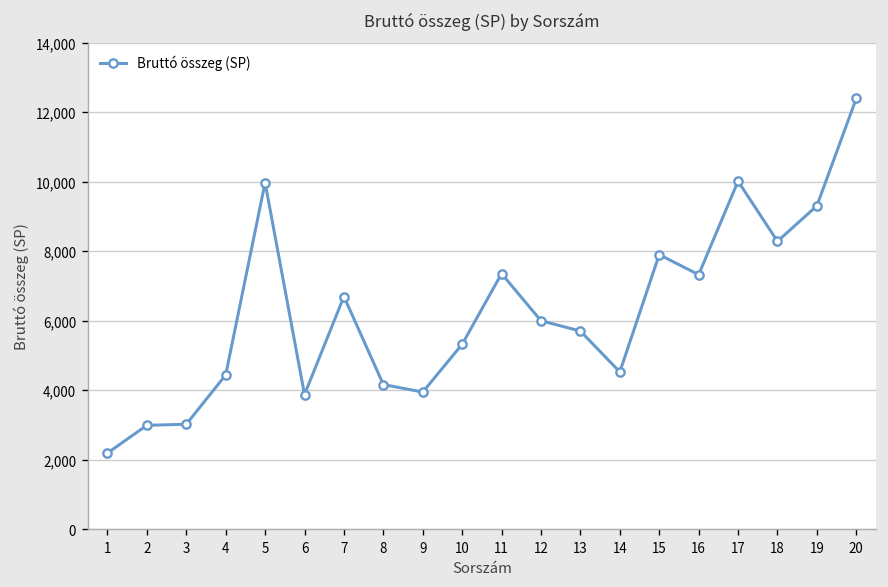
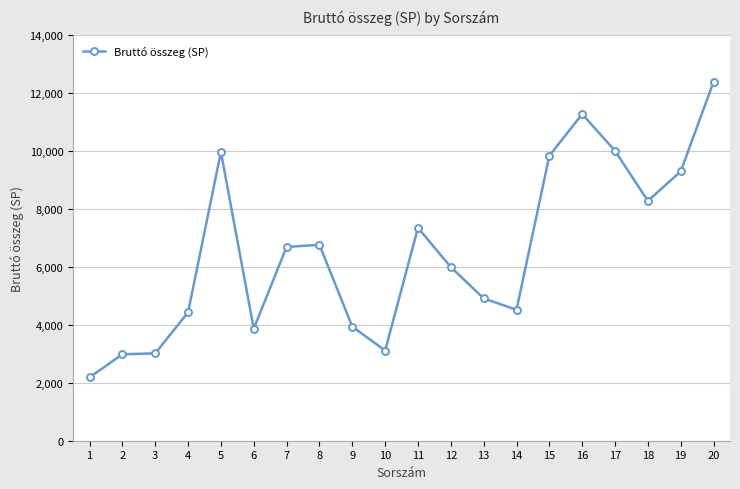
8: 4,200 -> 6,800
10: 5,300 -> 3,100
13: 5,700 -> 4,900
15: 7,900 -> 9,800
16: 7,300 -> 11,300
